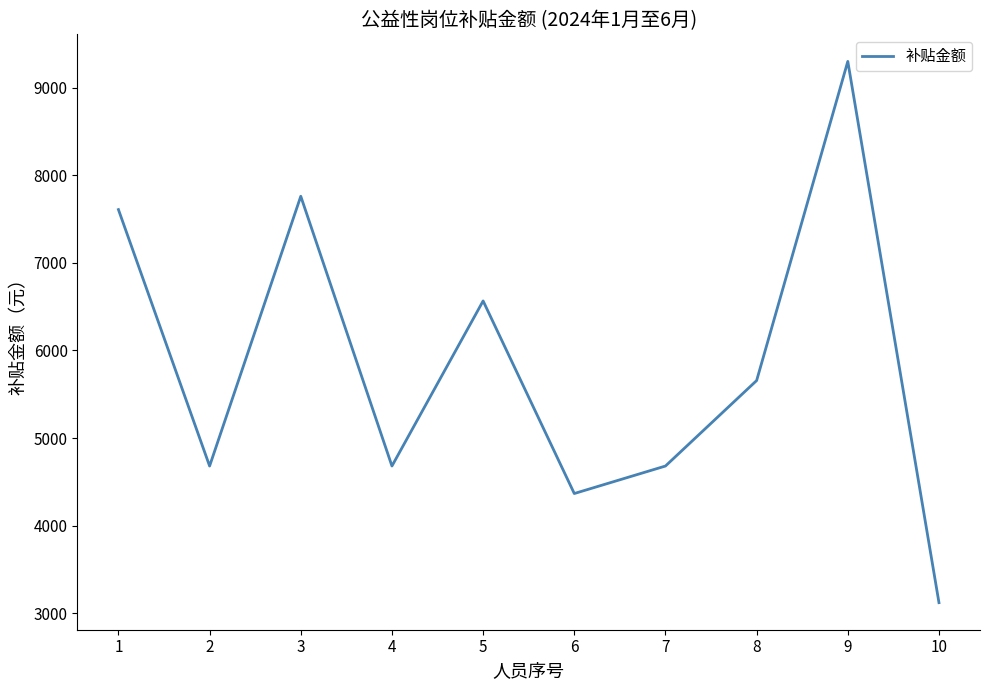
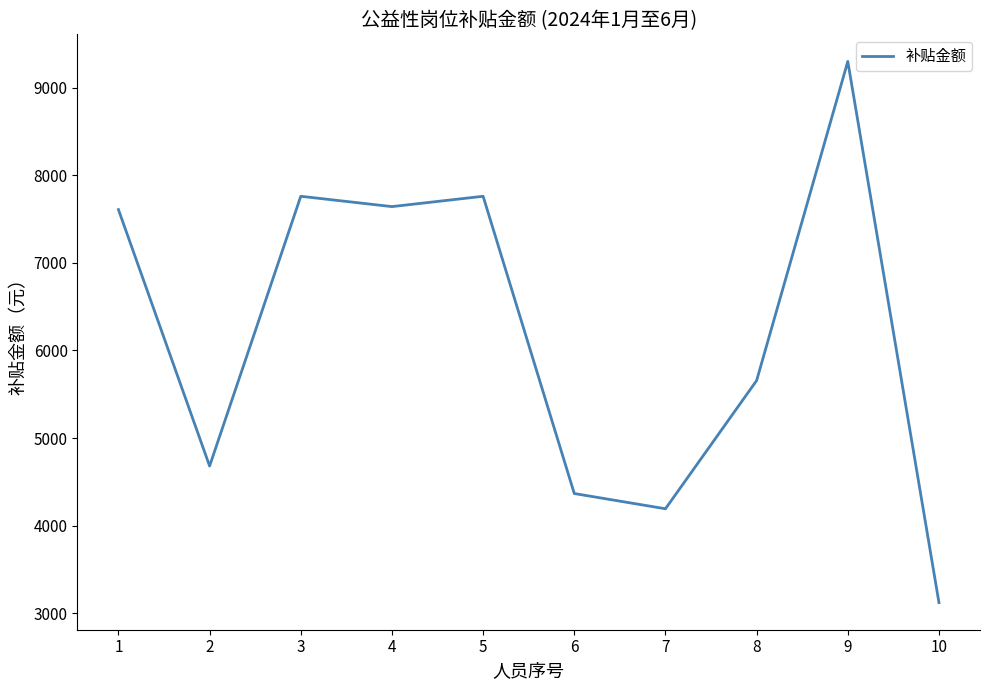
4: 4700 -> 7600
5: 6600 -> 7800
7: 4700 -> 4200
